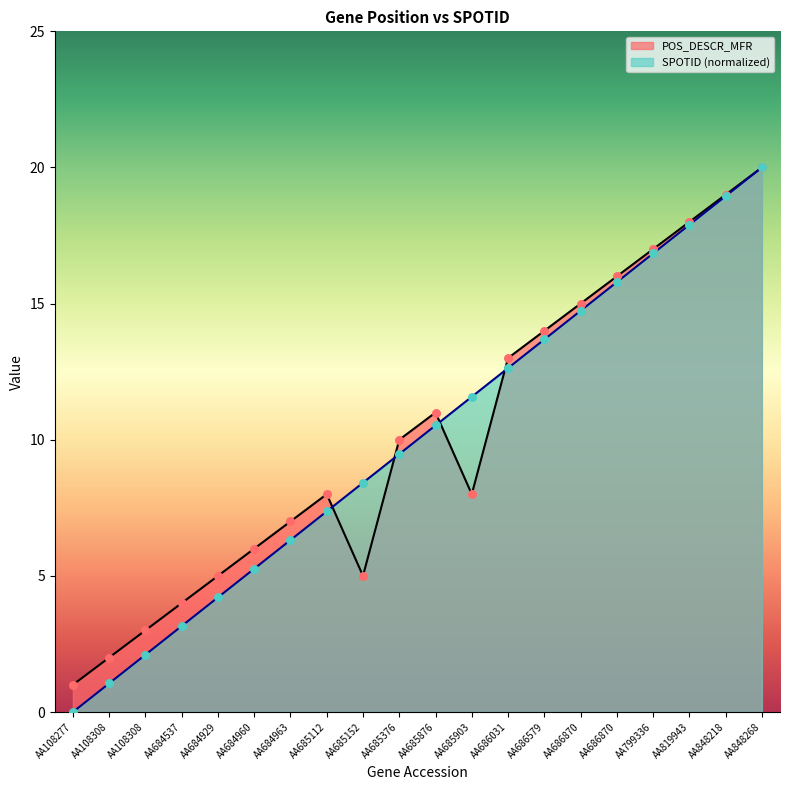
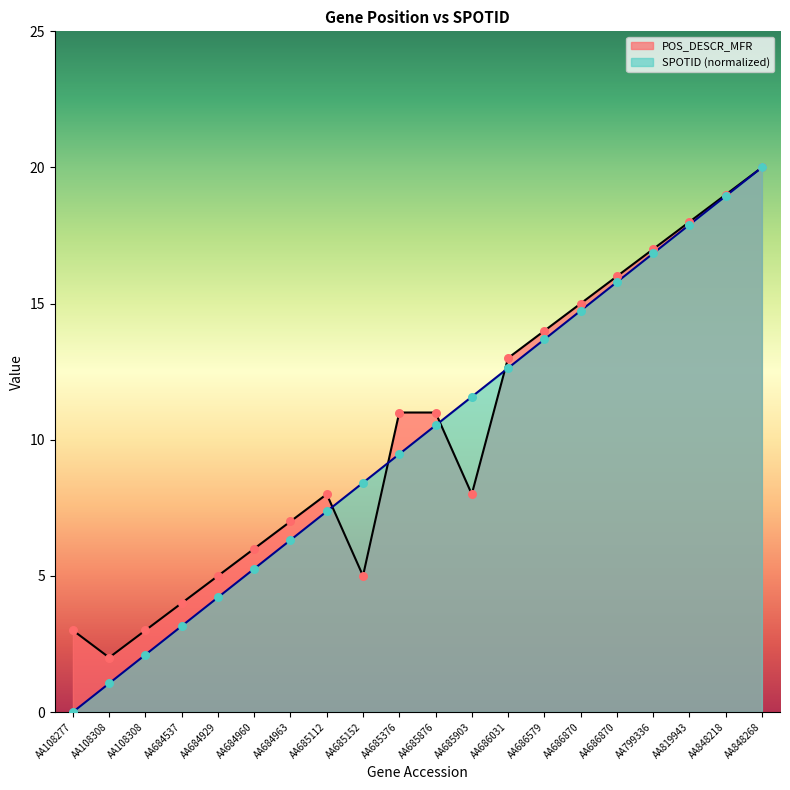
POS_DESCR_MFR, AA108277: 1 -> 3
POS_DESCR_MFR, AA685376: 10 -> 11
